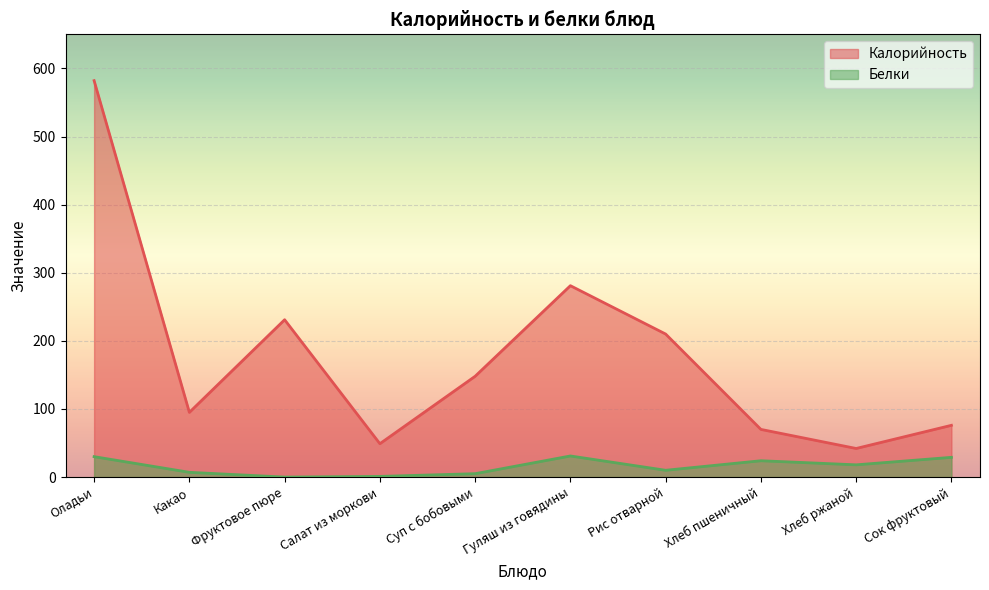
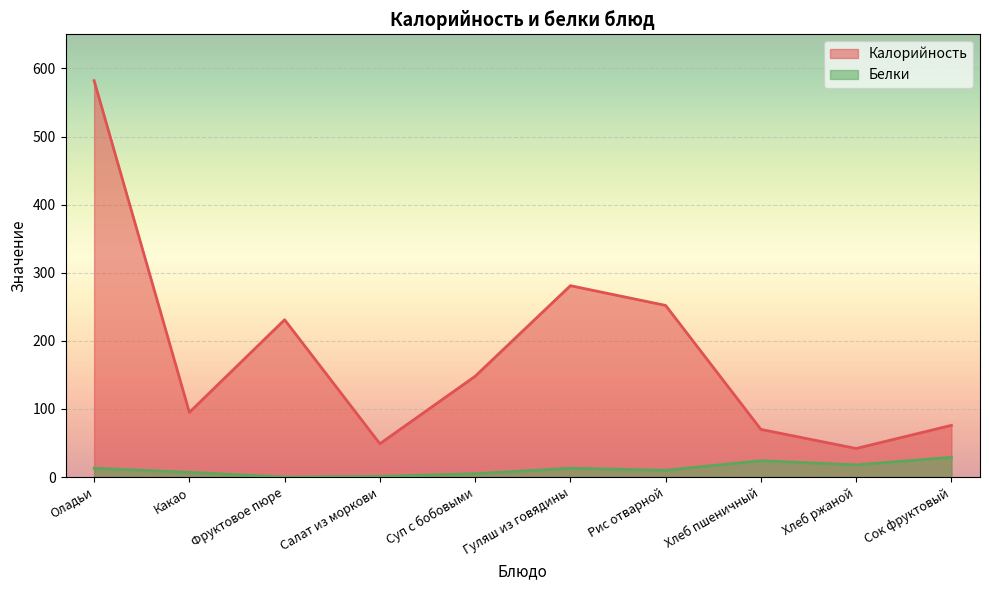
Белки, Оладьи: 30 -> 10
Белки, Гуляш из говядины: 30 -> 10
Калорийность, Рис отварной: 210 -> 250
